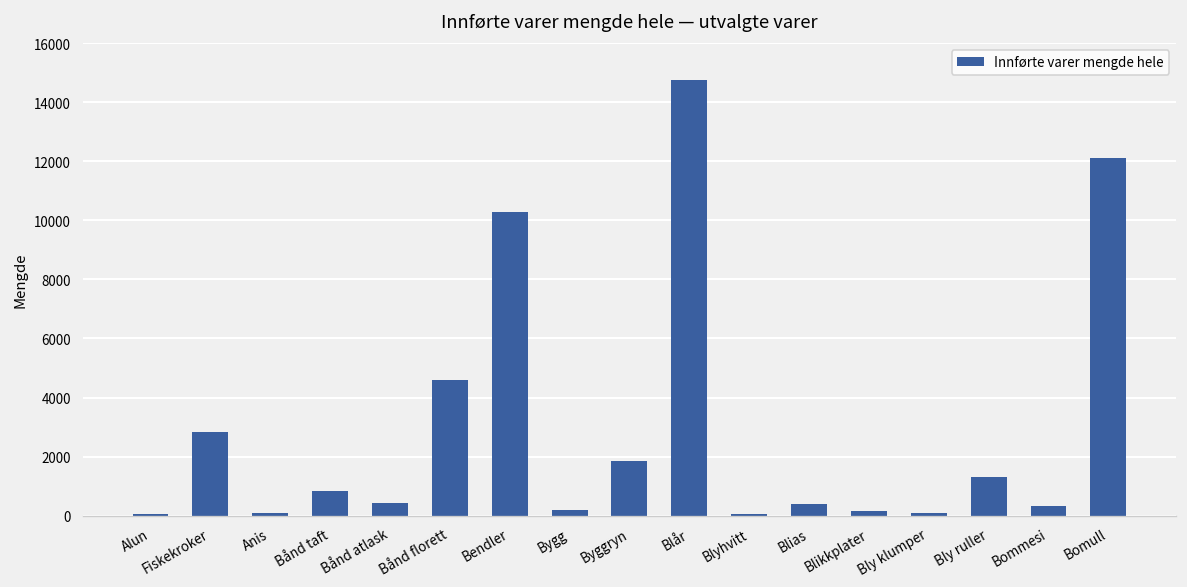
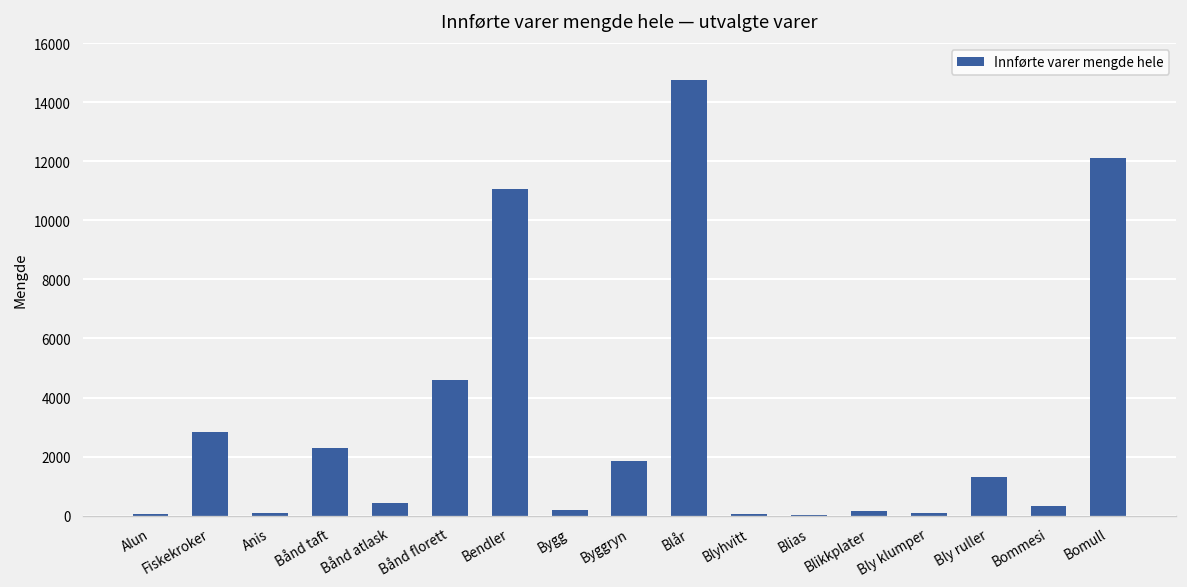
Bånd taft: 800 -> 2300
Bendler: 10300 -> 11100
Blias: 400 -> 0
